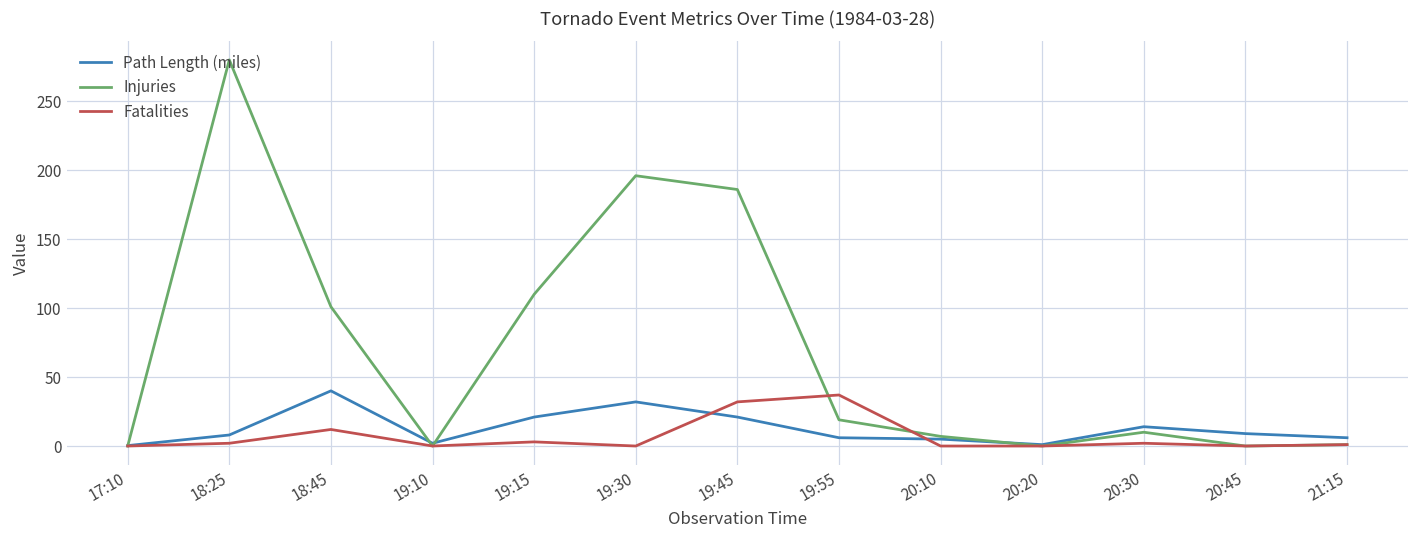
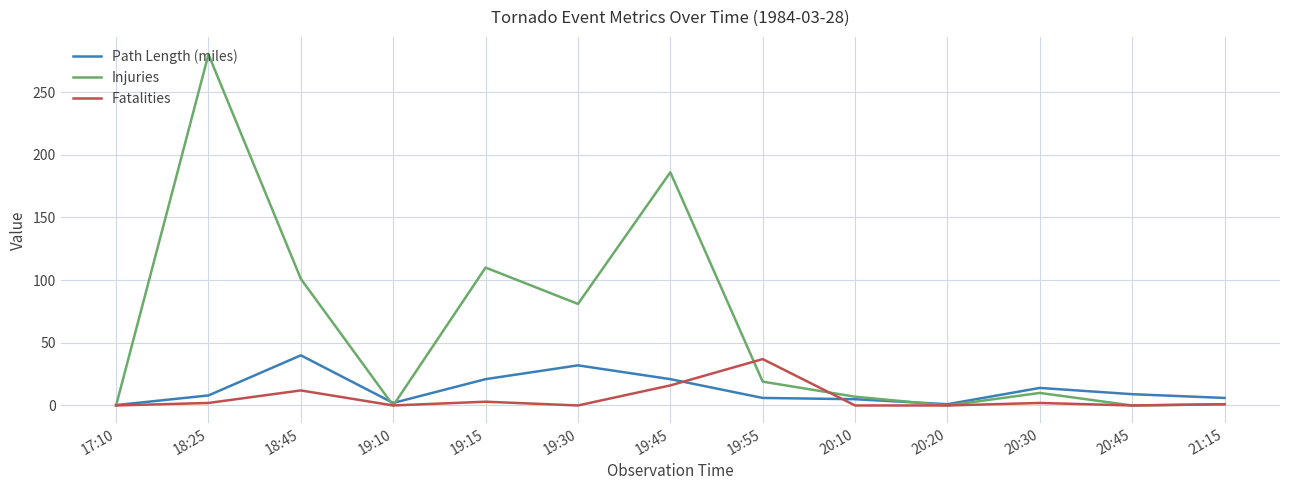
Injuries, 19:30: 196 -> 81
Fatalities, 19:45: 32 -> 16
